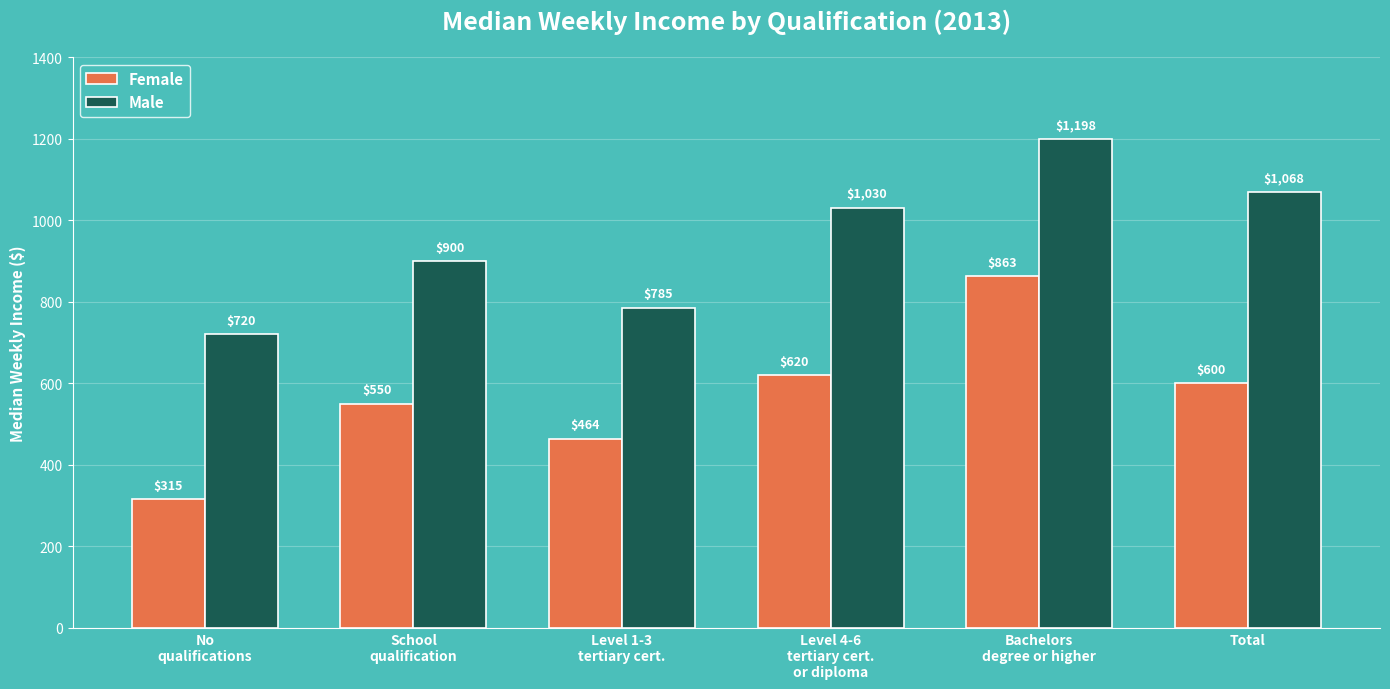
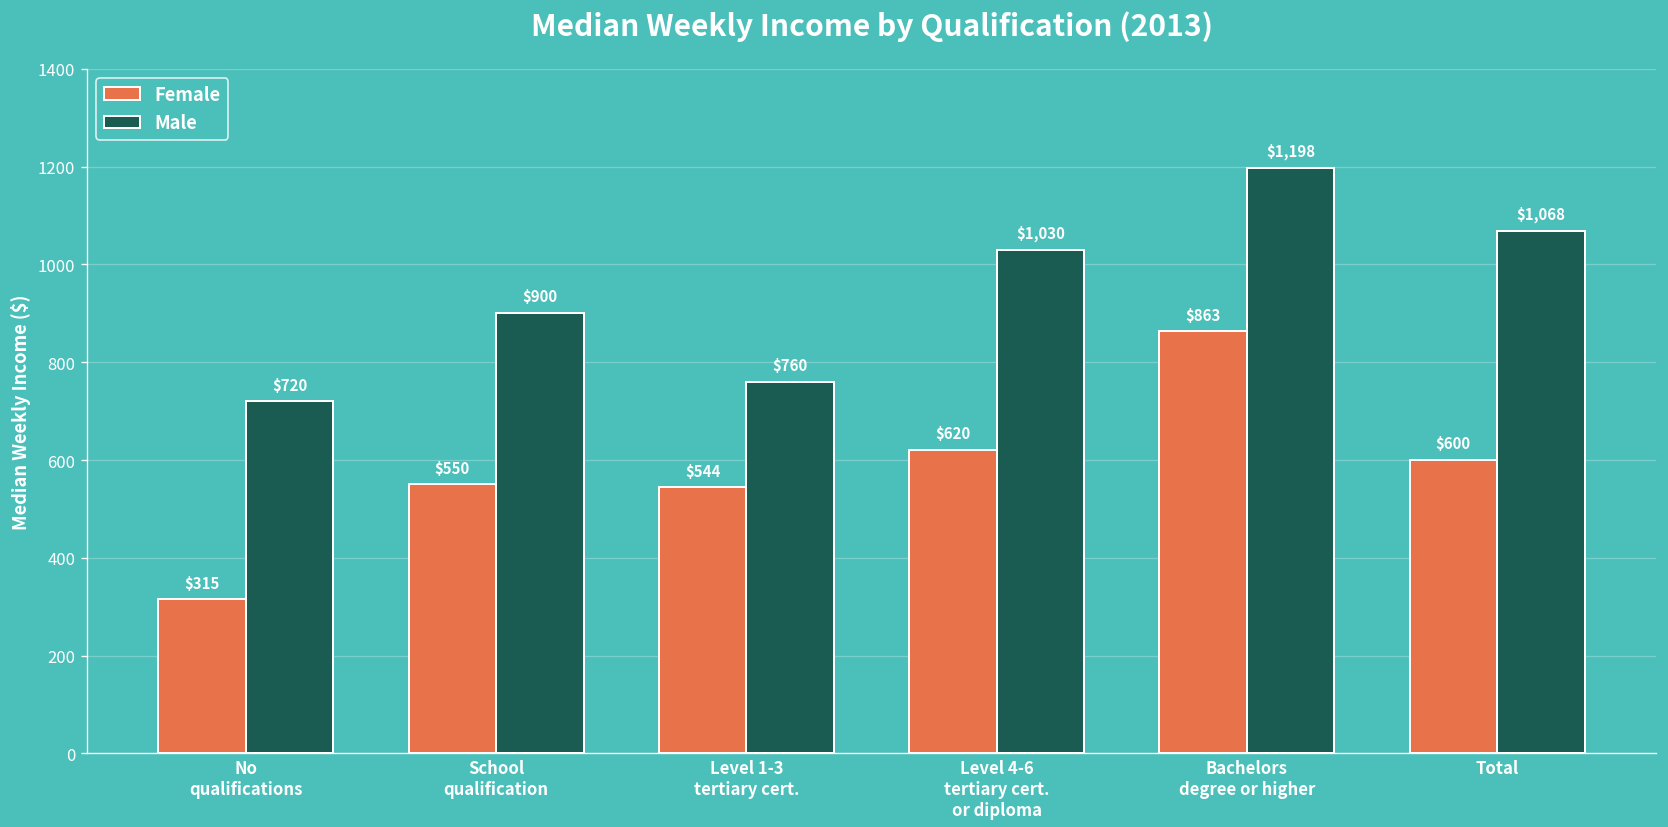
Female, Level 1-3 tertiary cert.: $464 -> $544
Male, Level 1-3 tertiary cert.: $785 -> $760
